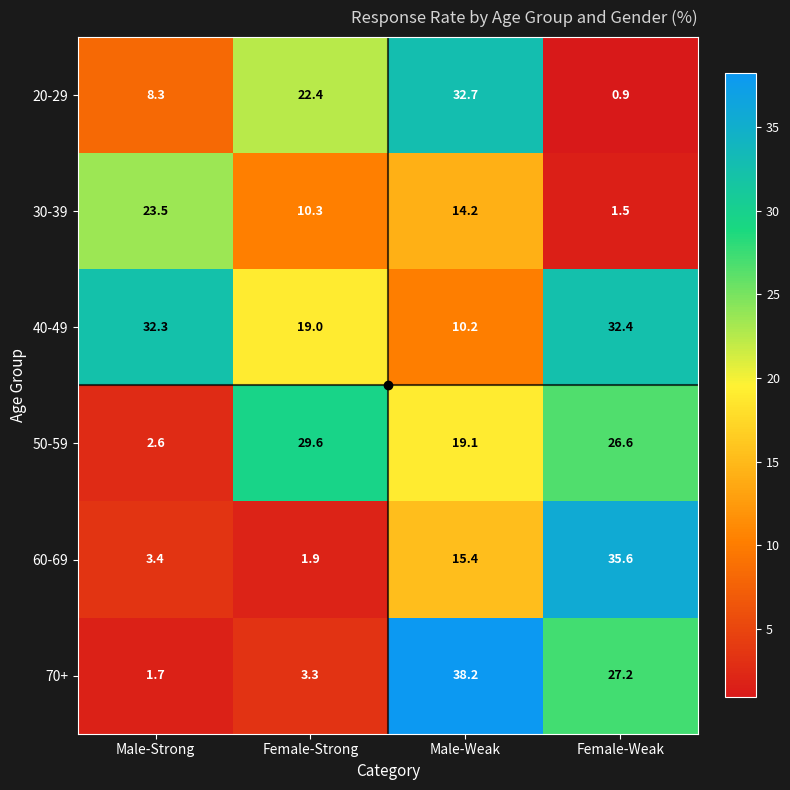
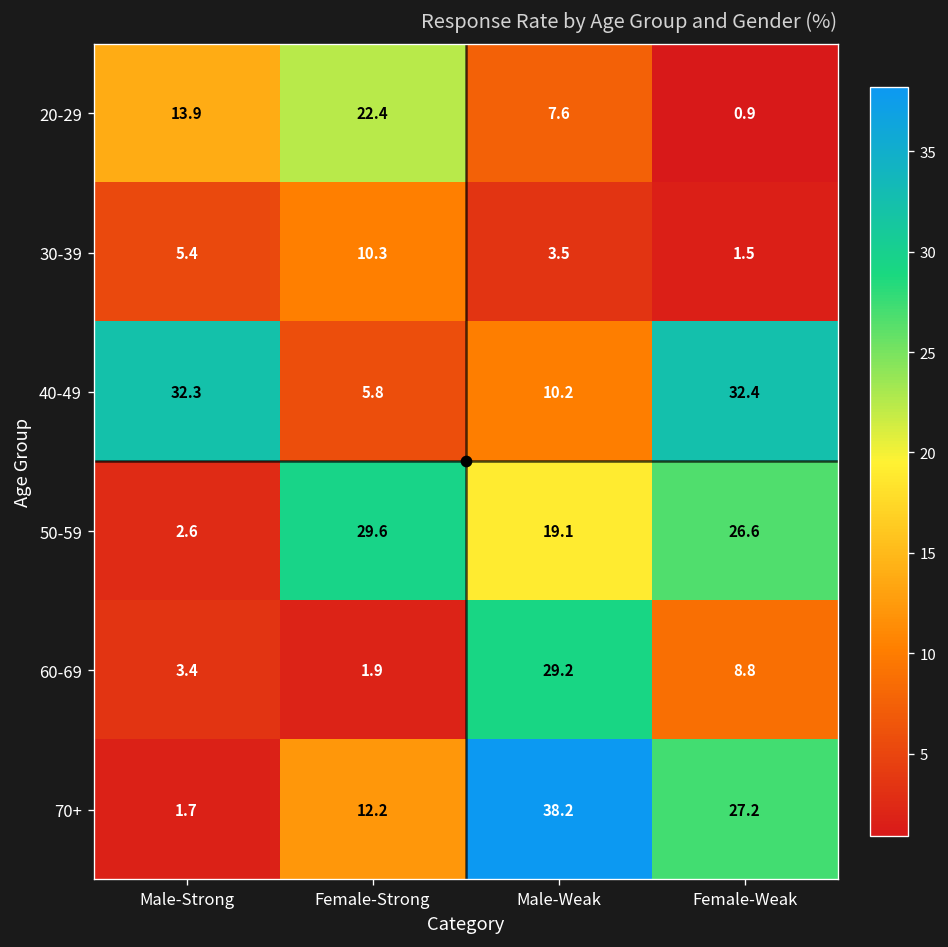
20-29, Male-Strong: 8.3 -> 13.9
20-29, Male-Weak: 32.7 -> 7.6
30-39, Male-Strong: 23.5 -> 5.4
30-39, Male-Weak: 14.2 -> 3.5
40-49, Female-Strong: 19.0 -> 5.8
60-69, Male-Weak: 15.4 -> 29.2
60-69, Female-Weak: 35.6 -> 8.8
70+, Female-Strong: 3.3 -> 12.2
